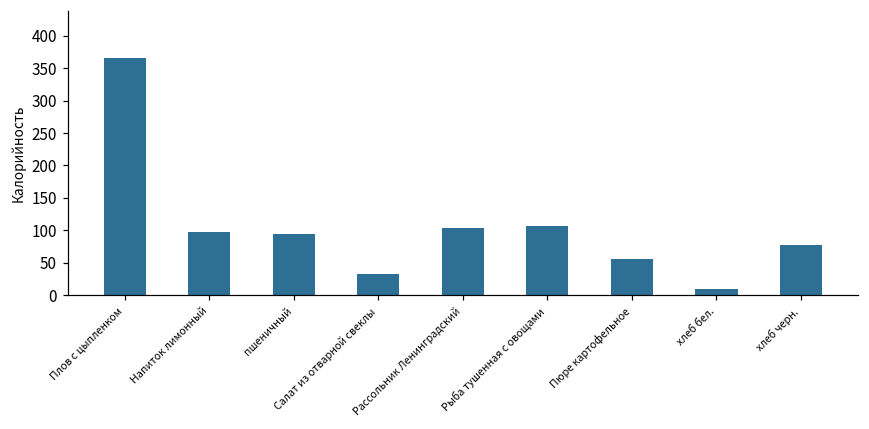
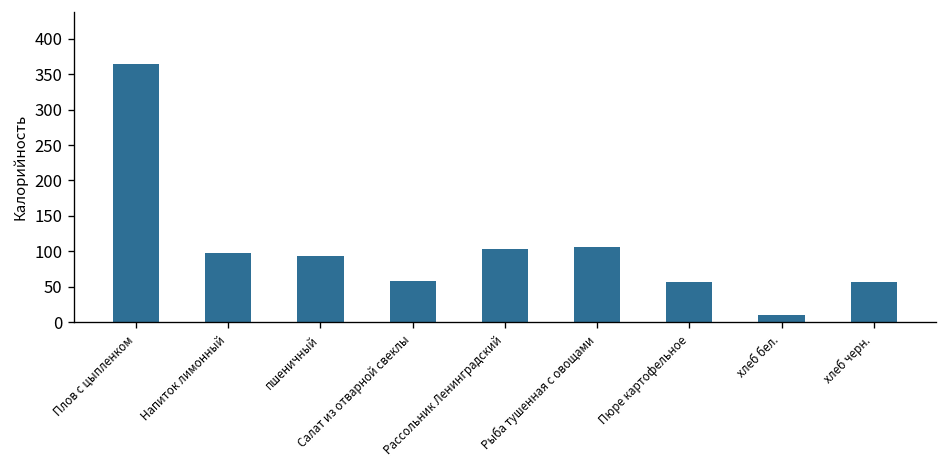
Салат из отварной свеклы: 30 -> 60
хлеб черн.: 80 -> 60
